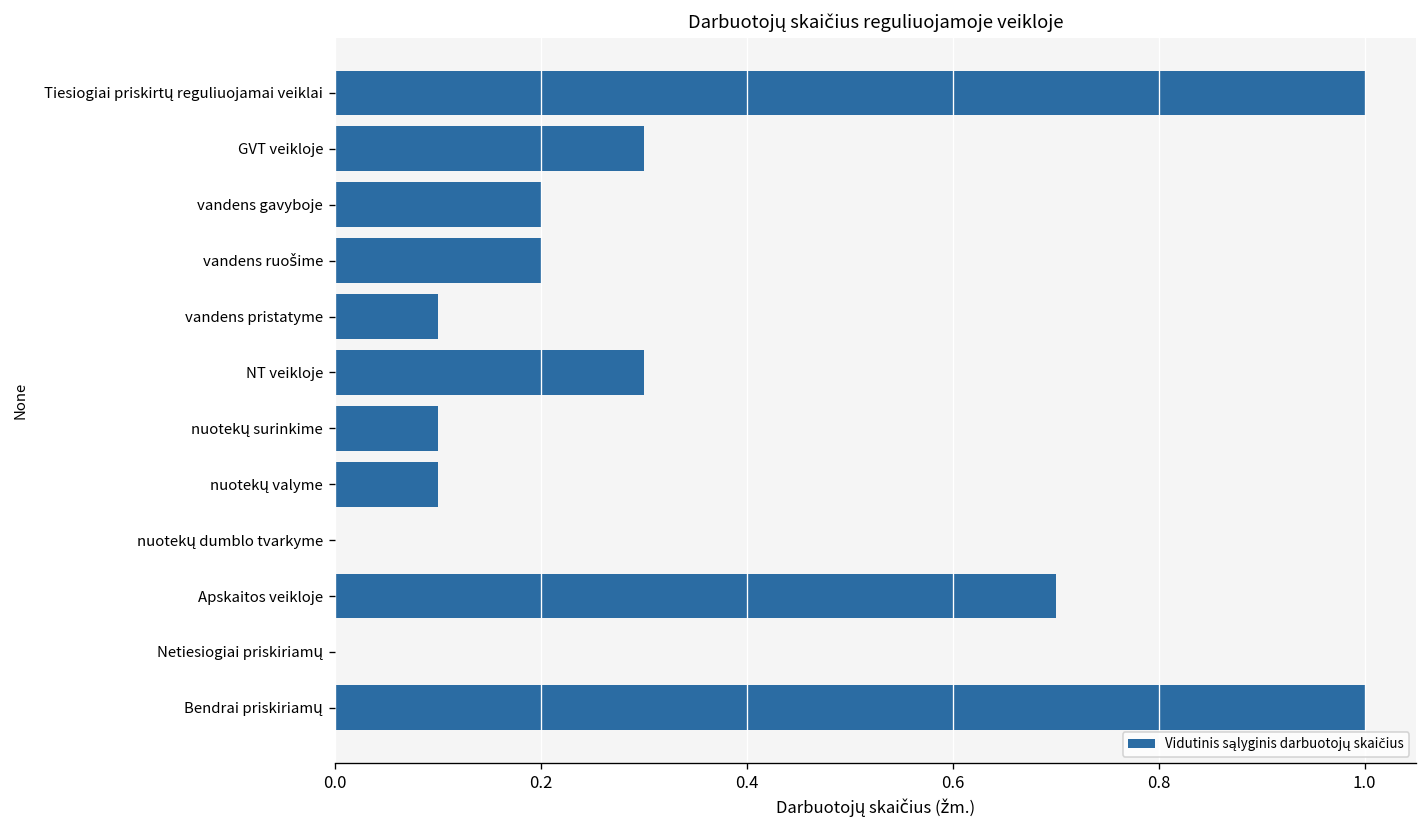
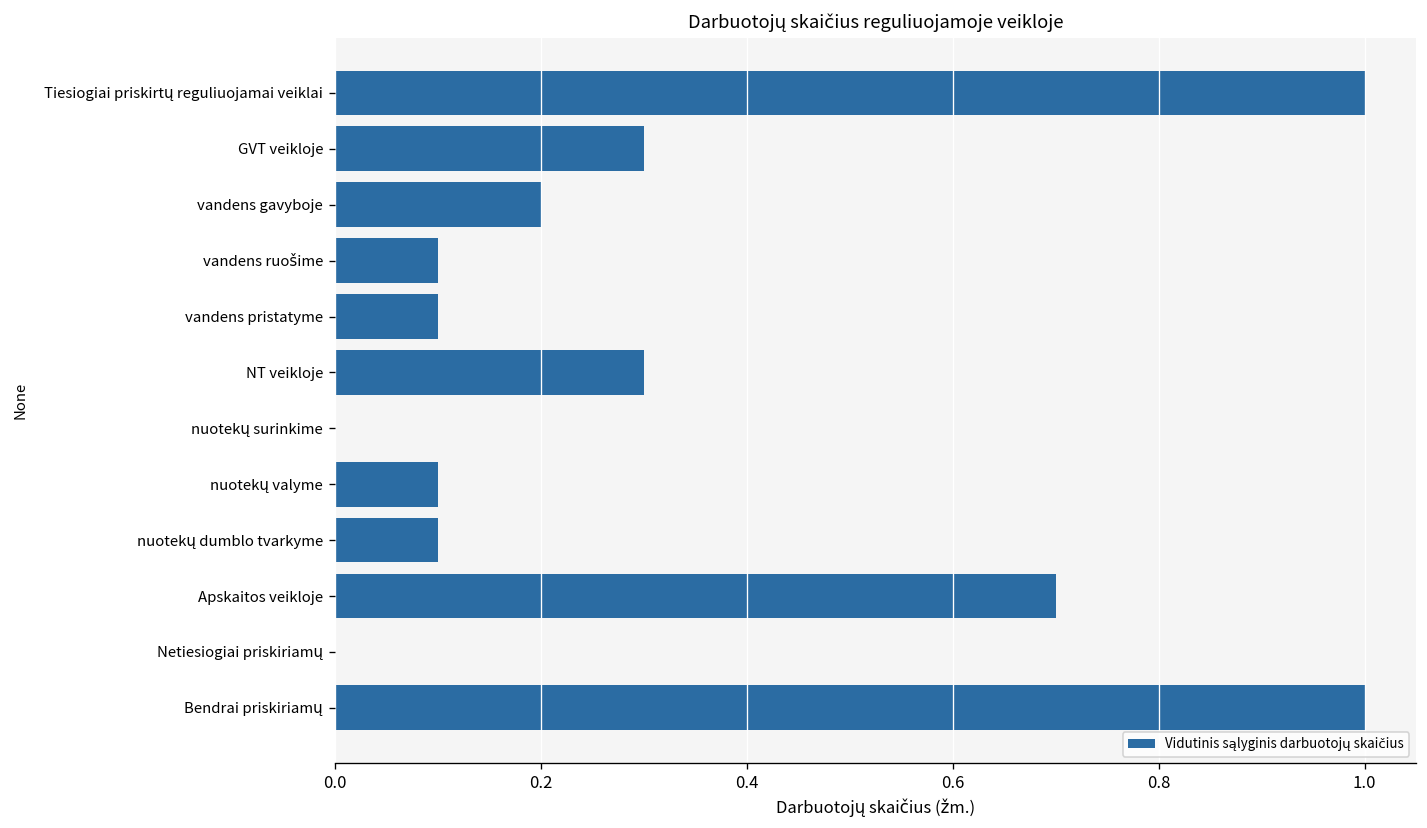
vandens ruošime: 0.2 -> 0.1
nuotekų surinkime: 0.1 -> 0.0
nuotekų dumblo tvarkyme: 0.0 -> 0.1
